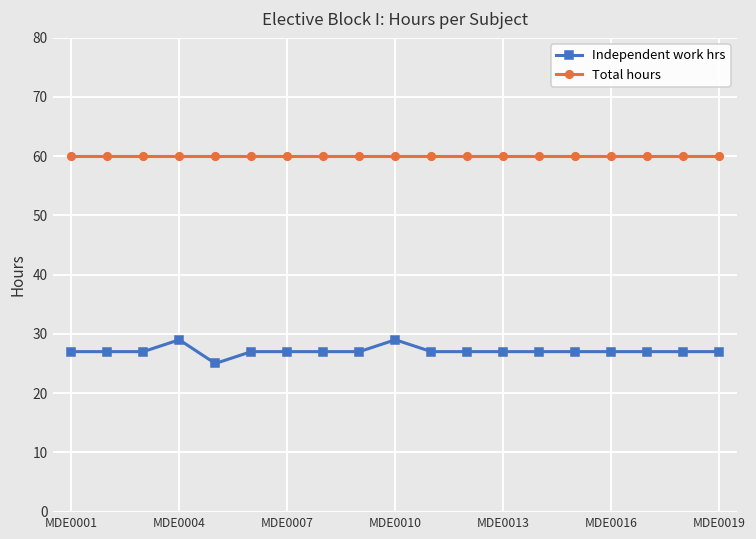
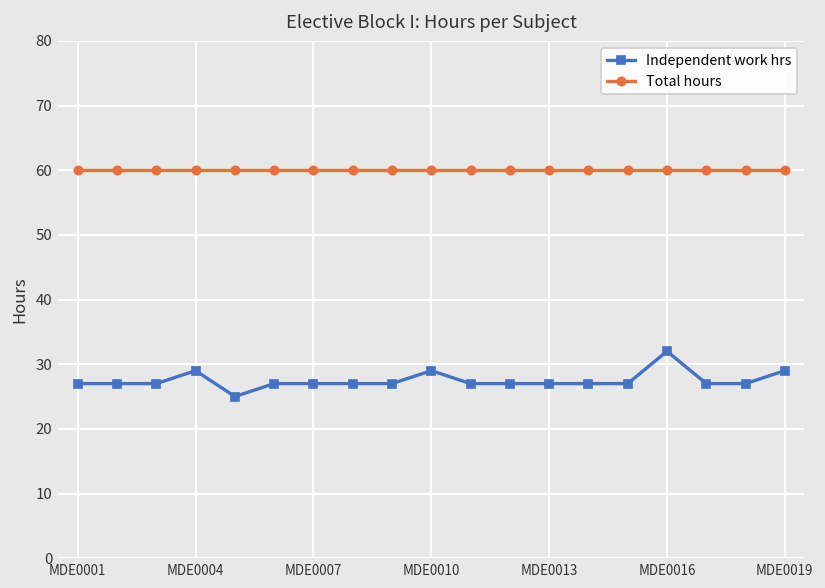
Independent work hrs, MDE0016: 27 -> 32
Independent work hrs, MDE0019: 27 -> 29
